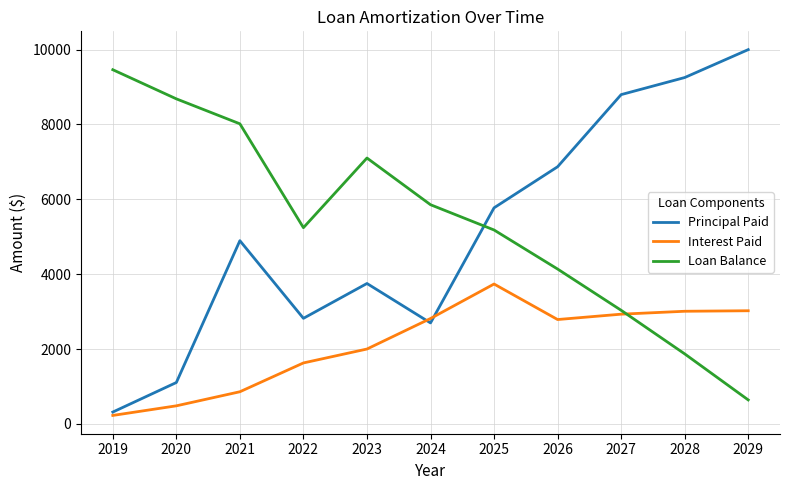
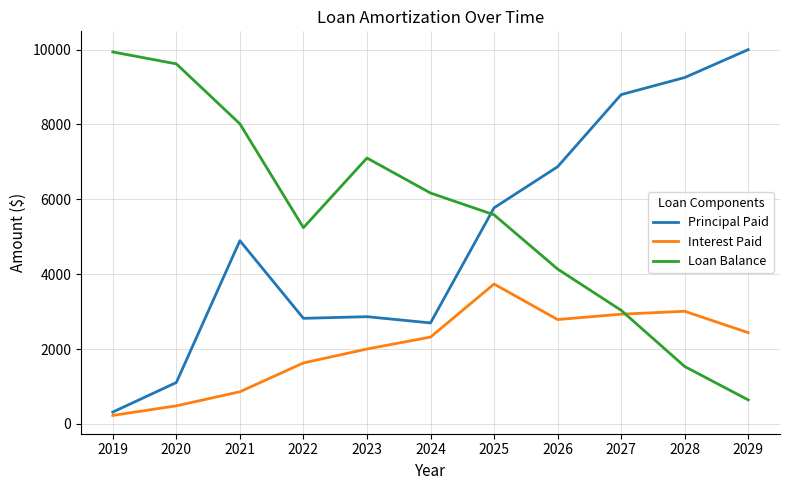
Loan Balance, 2019: 9500 -> 9900
Loan Balance, 2020: 8700 -> 9600
Principal Paid, 2023: 3800 -> 2900
Interest Paid, 2024: 2800 -> 2300
Loan Balance, 2024: 5900 -> 6200
Loan Balance, 2025: 5200 -> 5600
Loan Balance, 2028: 1900 -> 1500
Interest Paid, 2029: 3000 -> 2400
